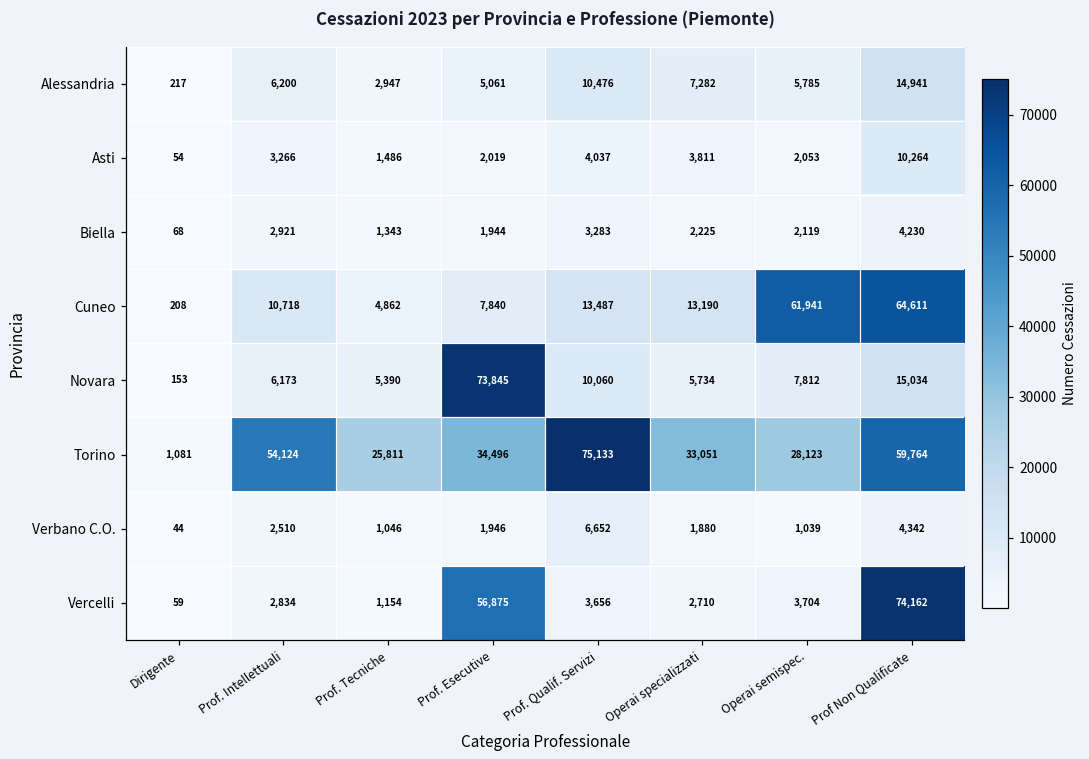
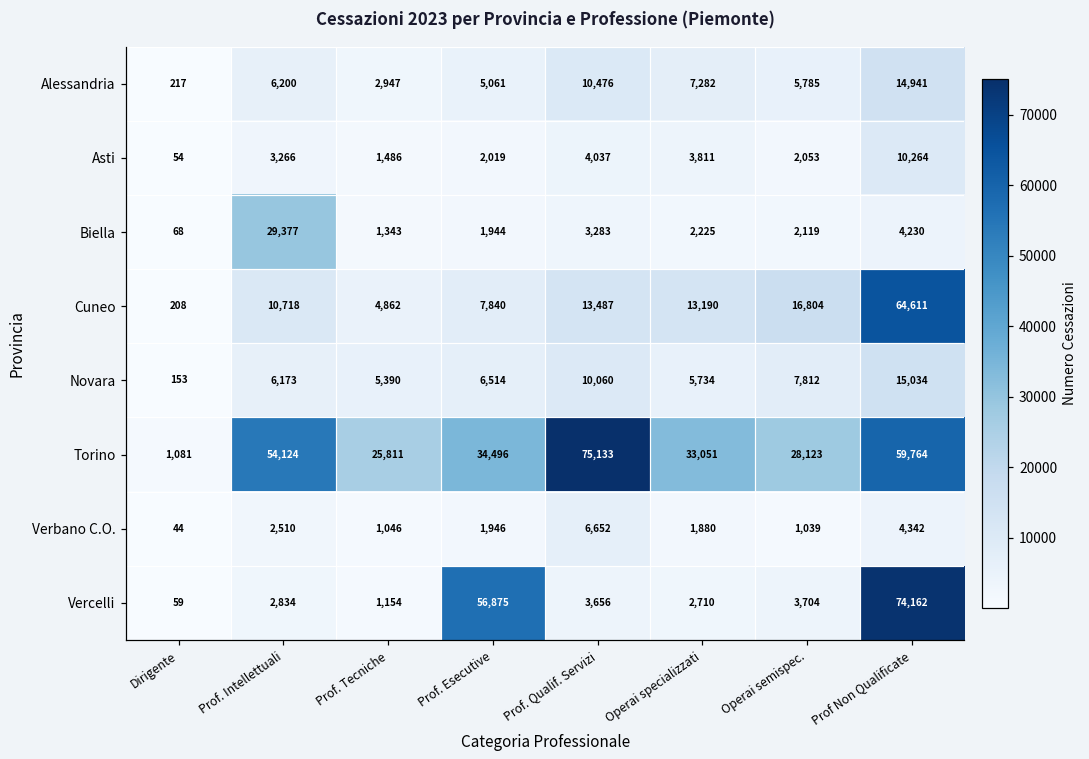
Biella, Prof. Intellettuali: 2,921 -> 29,377
Cuneo, Operai semispec.: 61,941 -> 16,804
Novara, Prof. Esecutive: 73,845 -> 6,514
